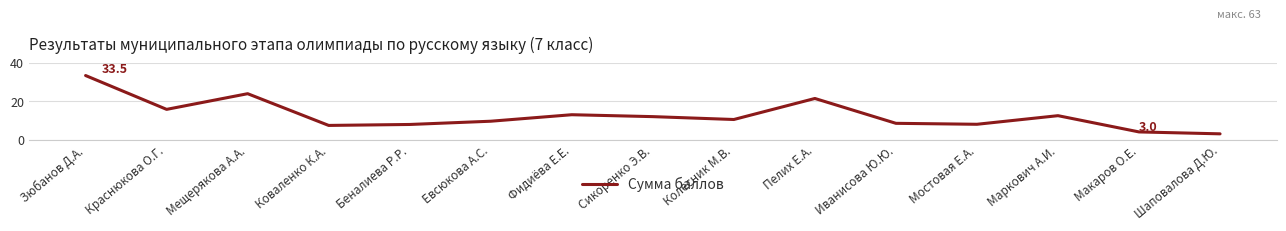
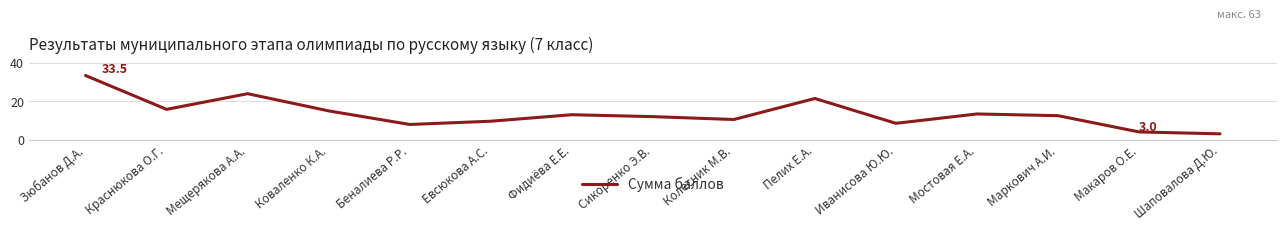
Коваленко К.А.: 7 -> 15
Мостовая Е.А.: 8 -> 13
